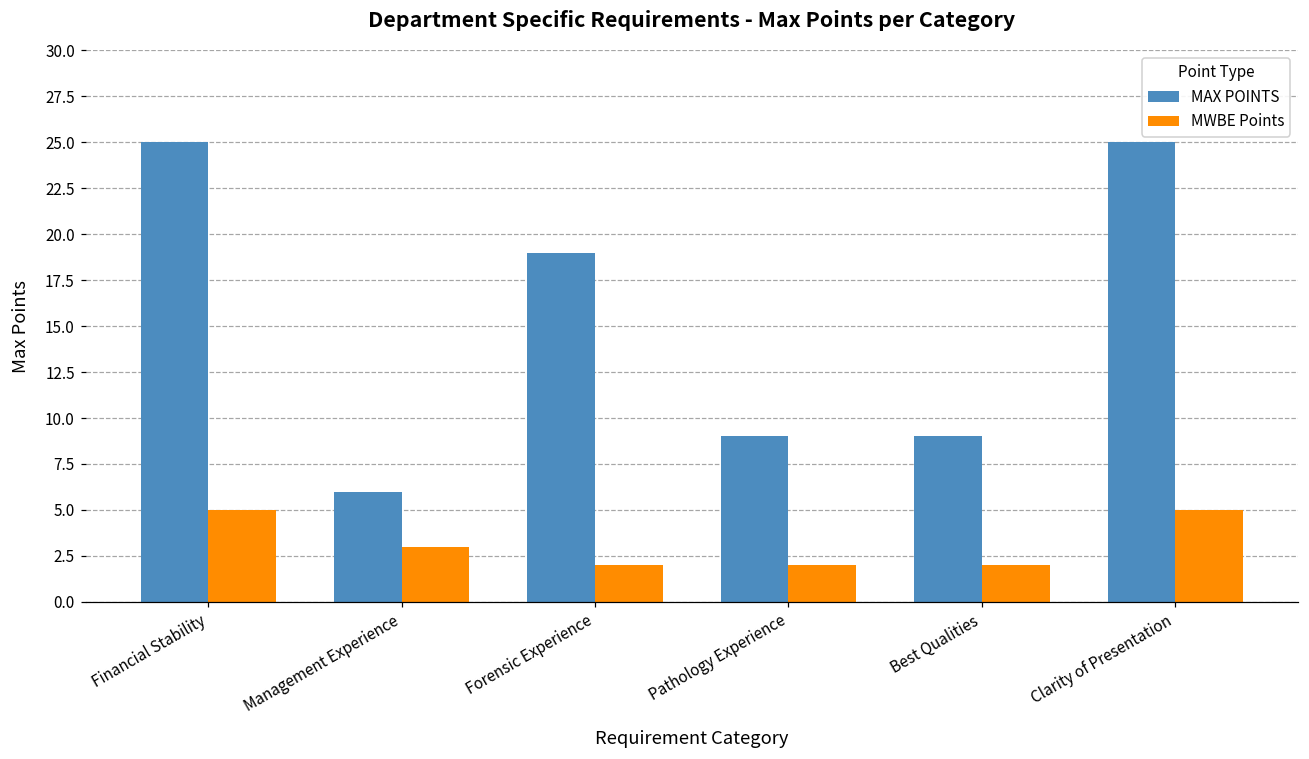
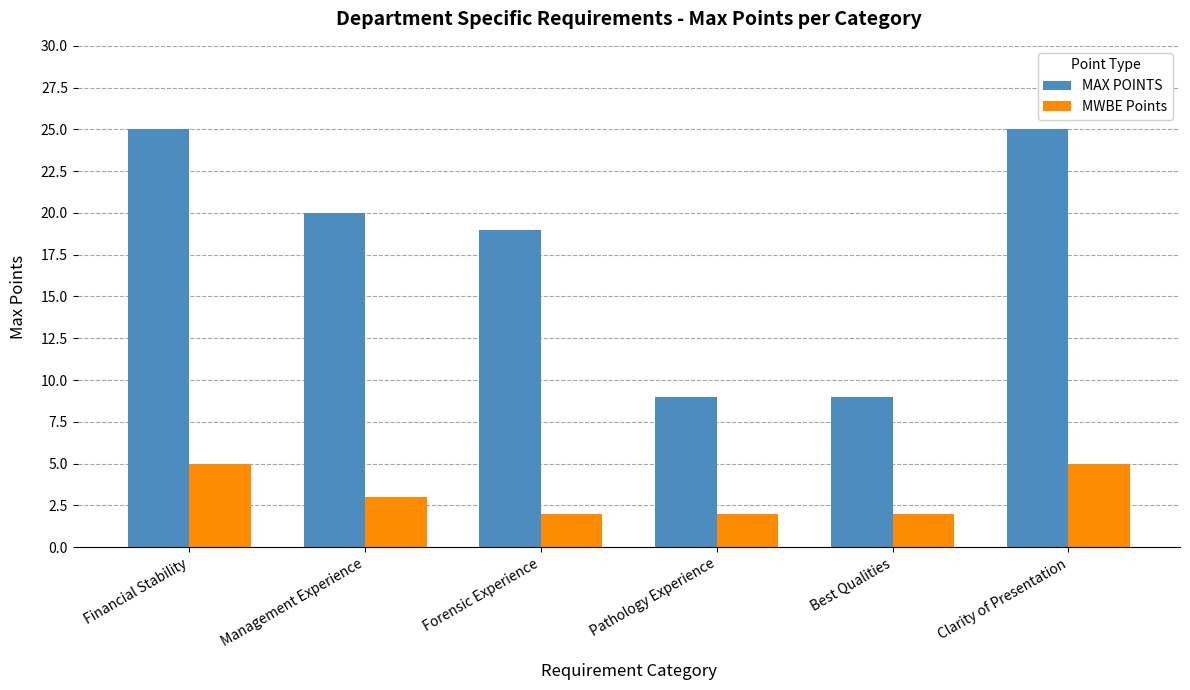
MAX POINTS, Management Experience: 6 -> 20
